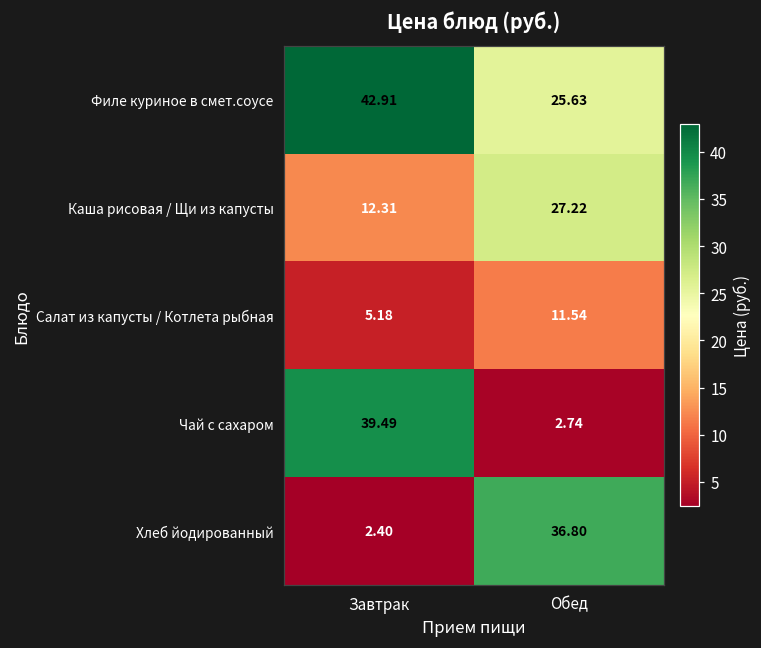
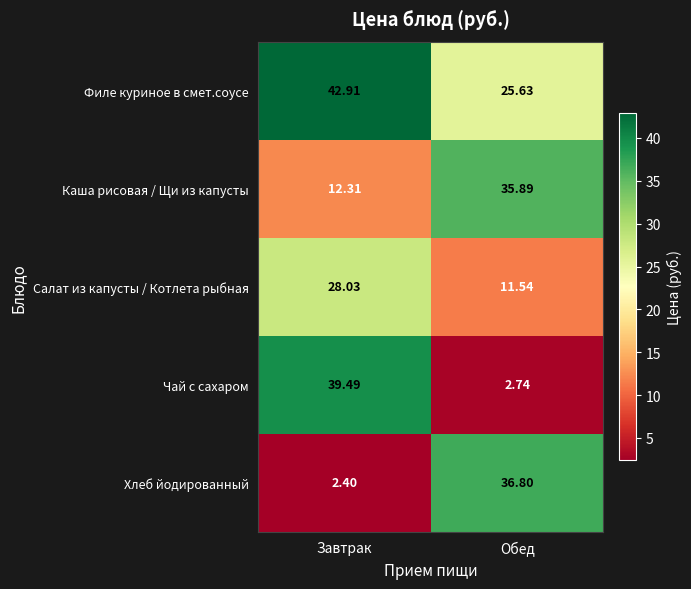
Каша рисовая / Щи из капусты, Обед: 27.22 -> 35.89
Салат из капусты / Котлета рыбная, Завтрак: 5.18 -> 28.03
